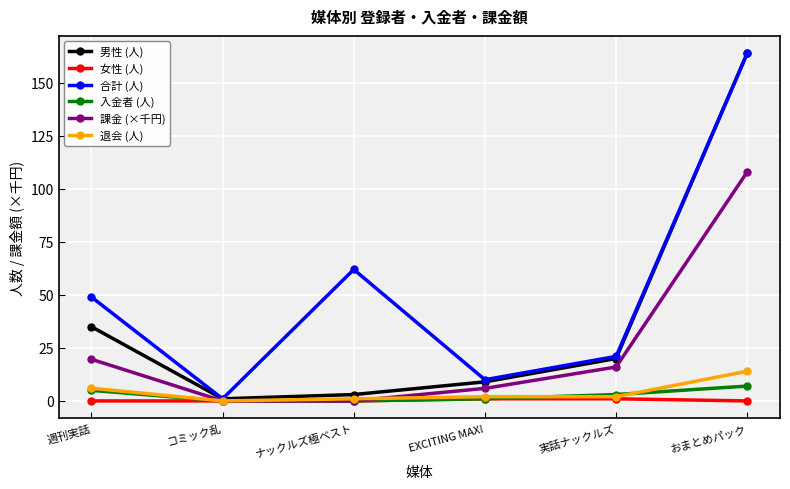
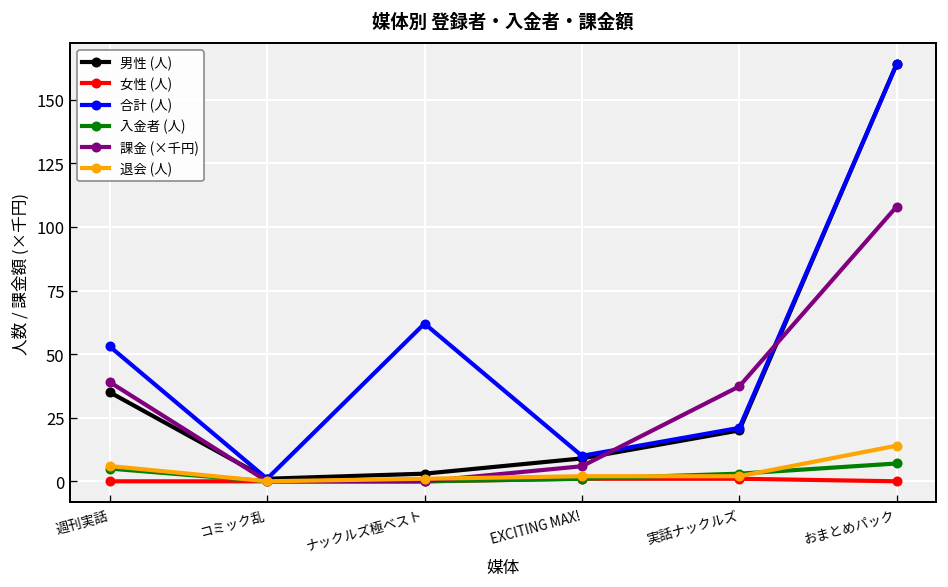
合計 (人), 週刊実話: 49 -> 53
課金 (×千円), 週刊実話: 20 -> 39
課金 (×千円), 実話ナックルズ: 16 -> 37
